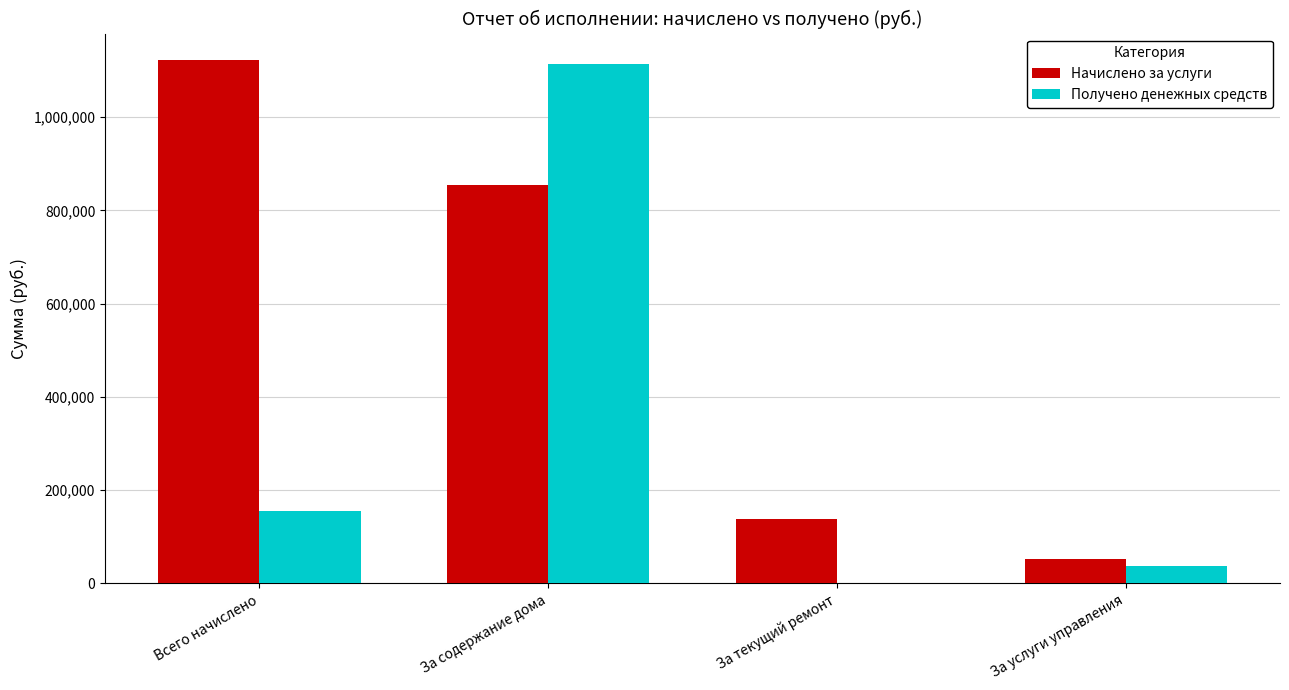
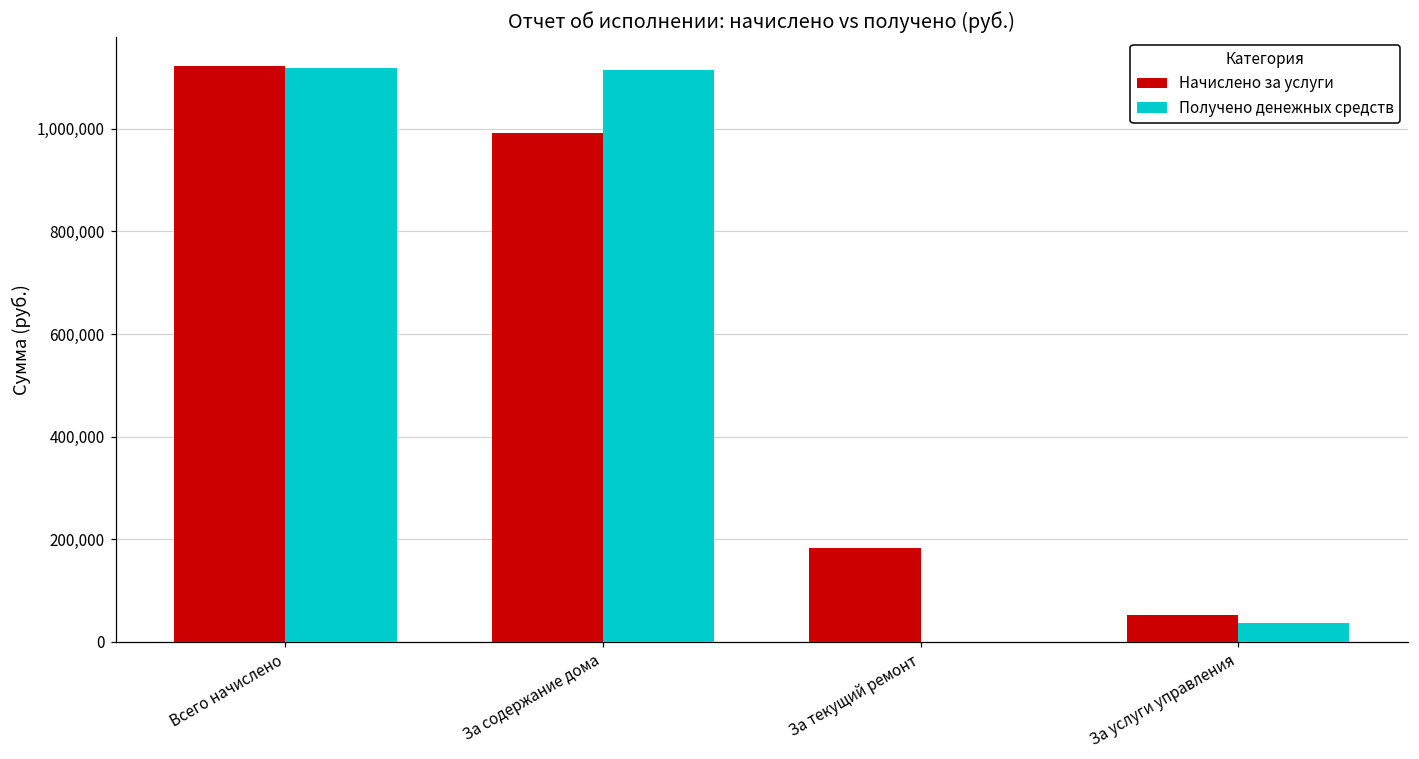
Получено денежных средств, Всего начислено: 160,000 -> 1,120,000
Начислено за услуги, За содержание дома: 850,000 -> 990,000
Начислено за услуги, За текущий ремонт: 140,000 -> 180,000
